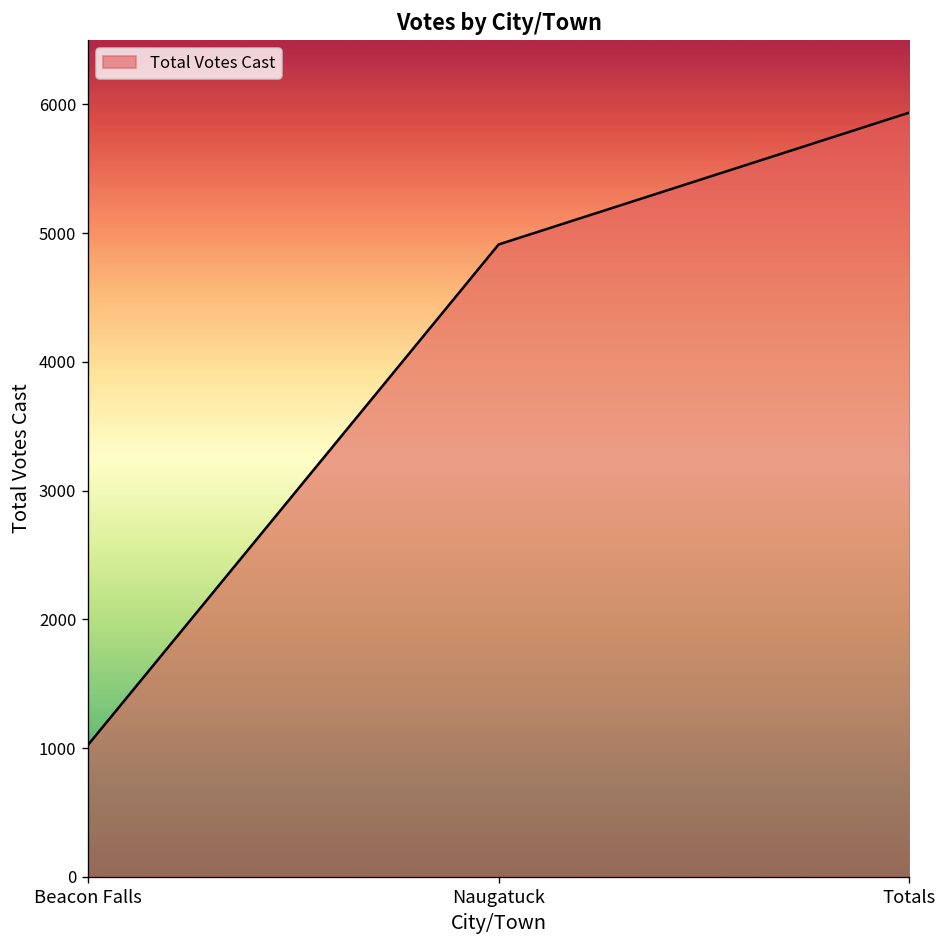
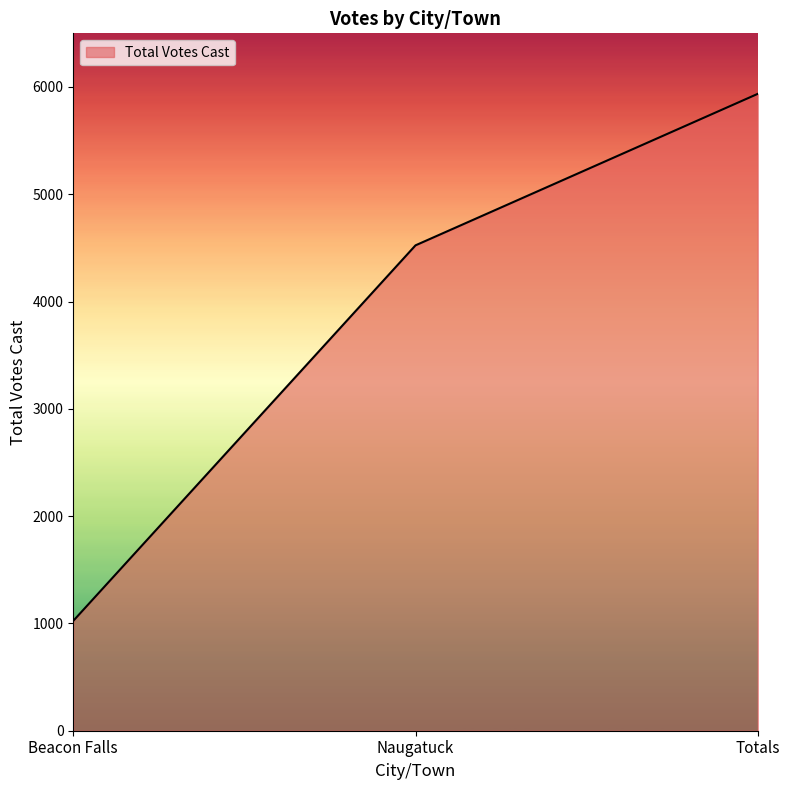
Naugatuck: 4910 -> 4520
